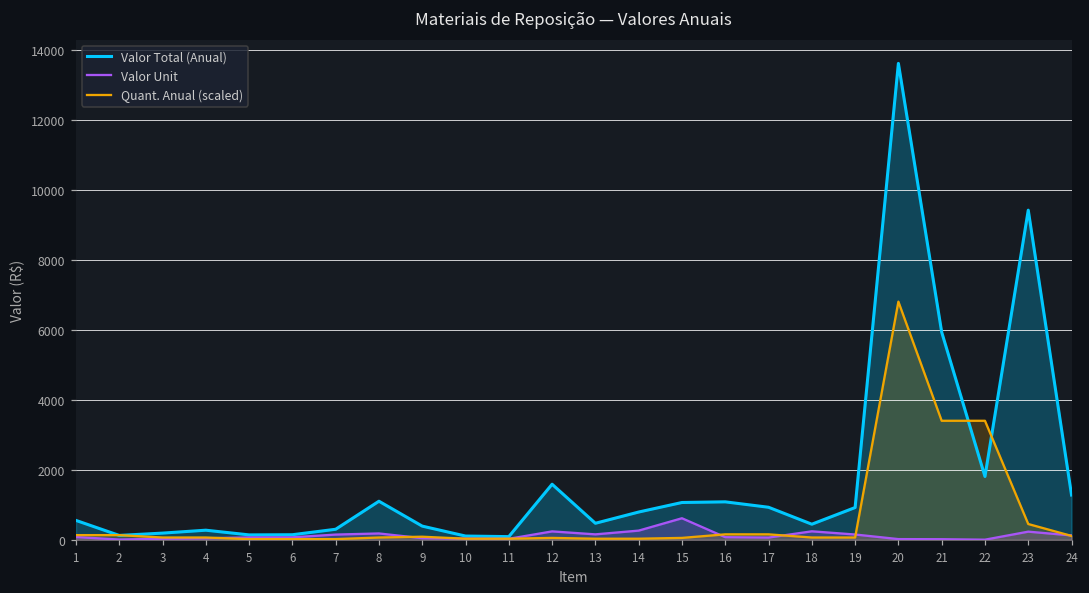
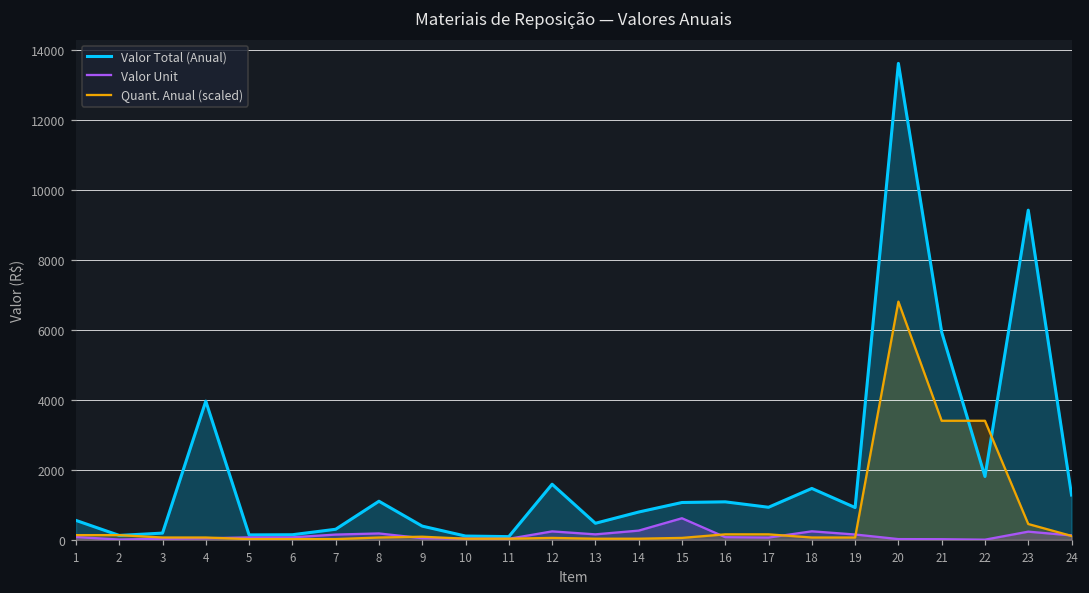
Valor Total (Anual), 4: 300 -> 4000
Valor Total (Anual), 18: 400 -> 1500
